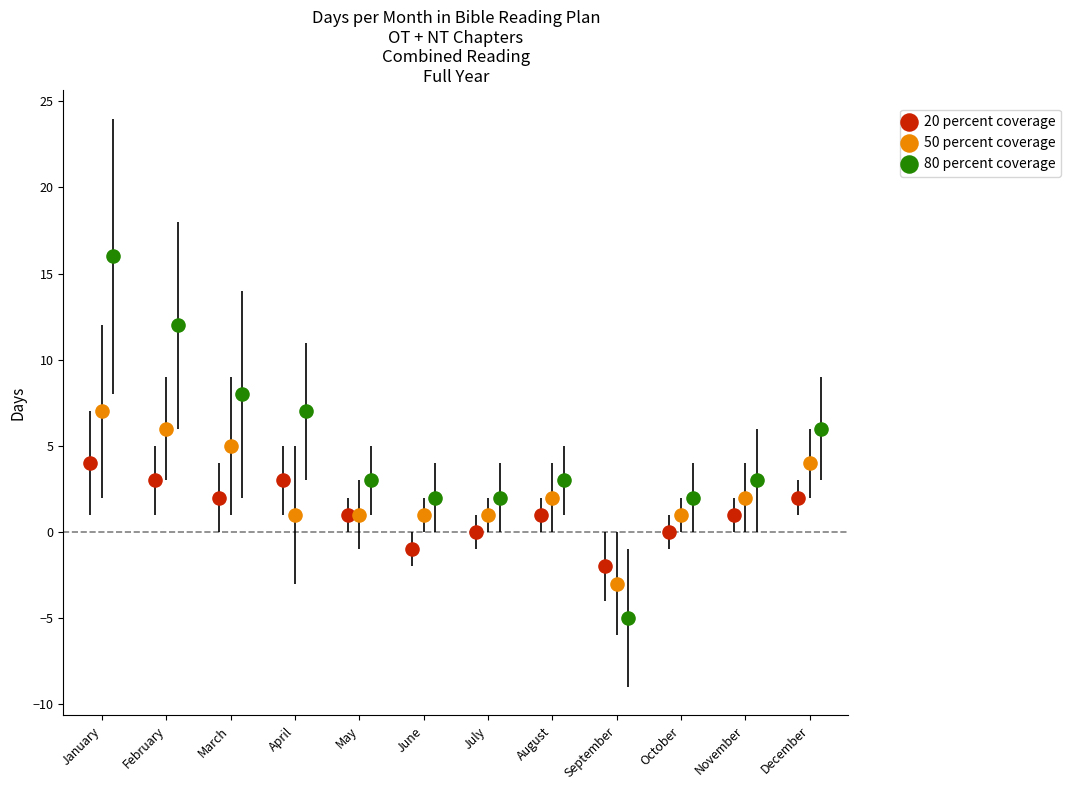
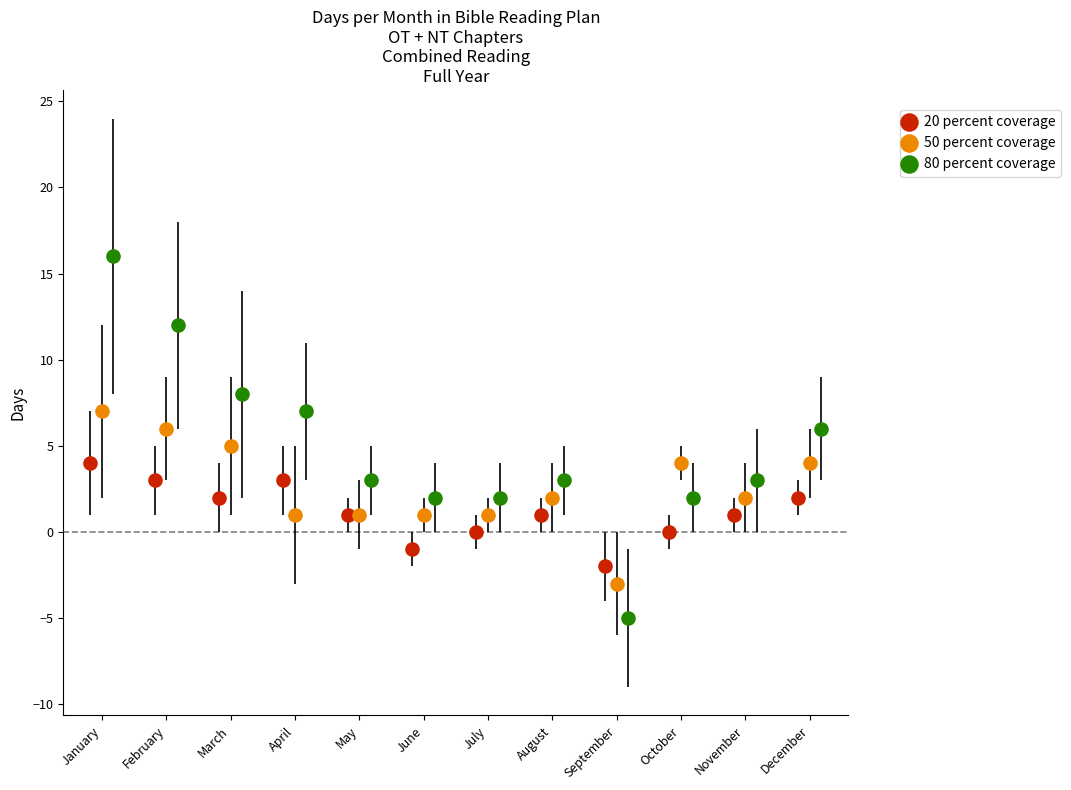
50 percent coverage, October: 1 -> 4
